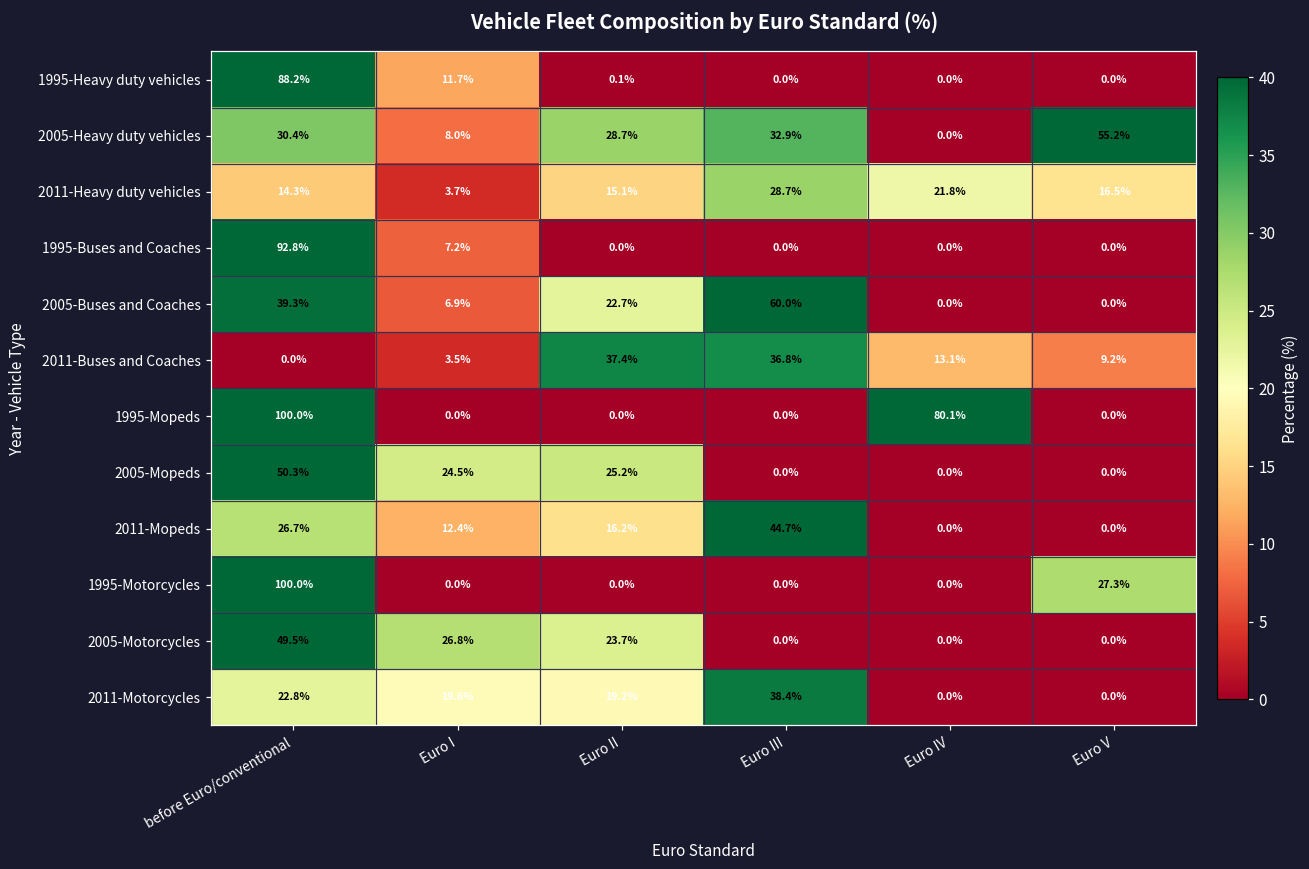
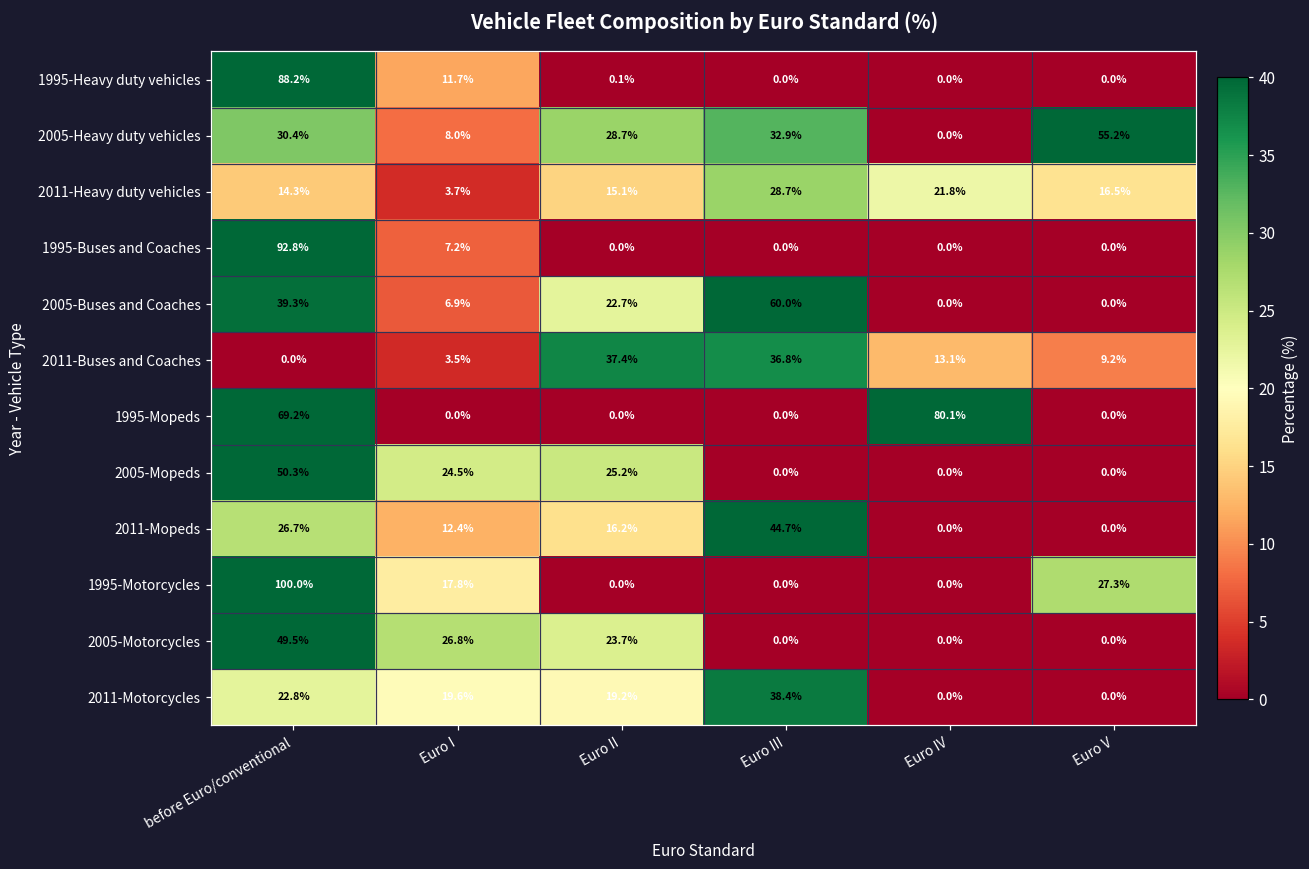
1995-Mopeds, before Euro/conventional: 100.0% -> 69.2%
1995-Motorcycles, Euro I: 0.0% -> 17.8%
